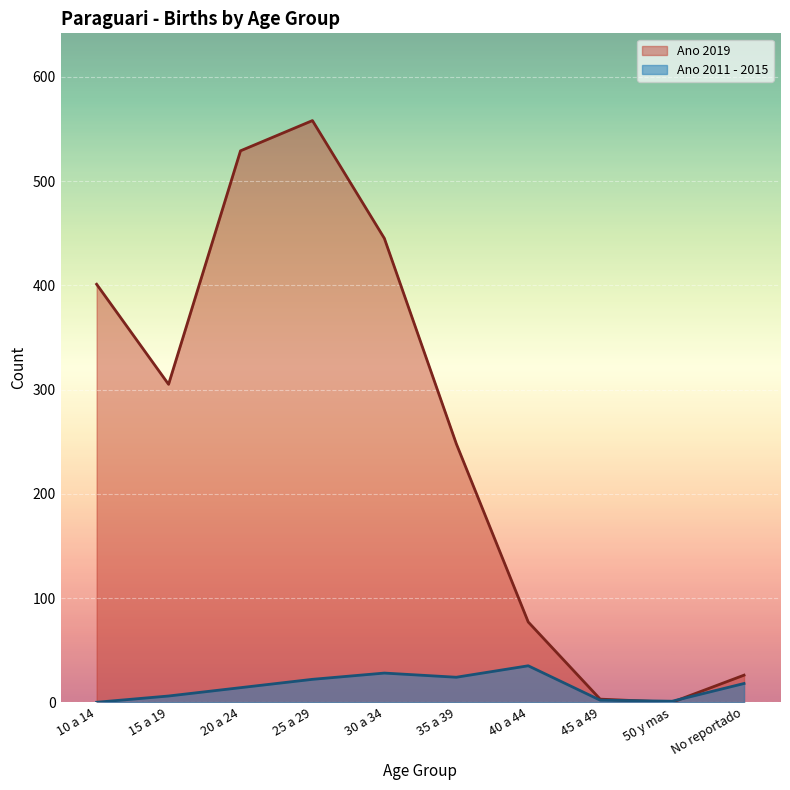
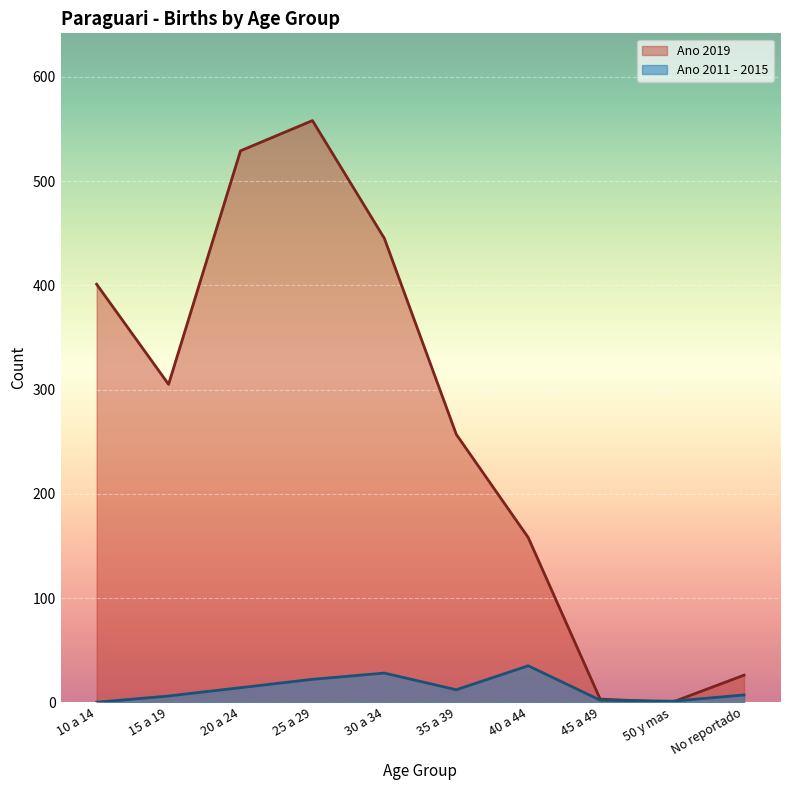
Ano 2019, 35 a 39: 248 -> 257
Ano 2011 - 2015, 35 a 39: 24 -> 12
Ano 2019, 40 a 44: 77 -> 158
Ano 2011 - 2015, No reportado: 18 -> 7
